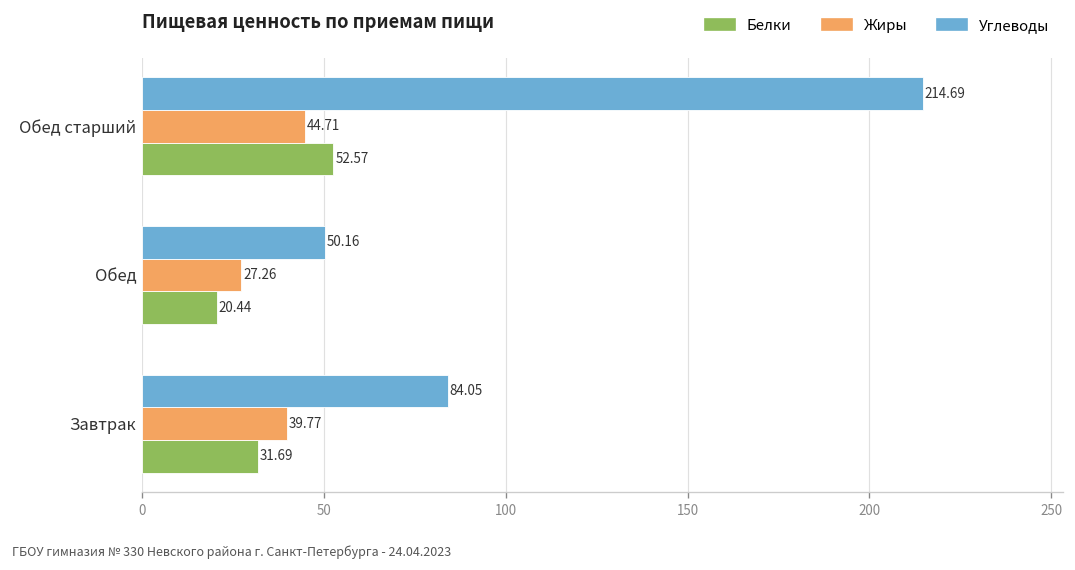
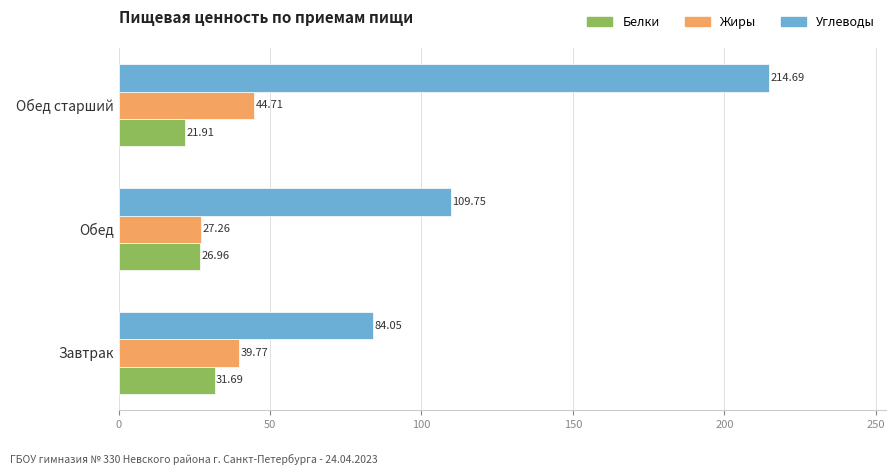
Белки, Обед старший: 52.57 -> 21.91
Углеводы, Обед: 50.16 -> 109.75
Белки, Обед: 20.44 -> 26.96
